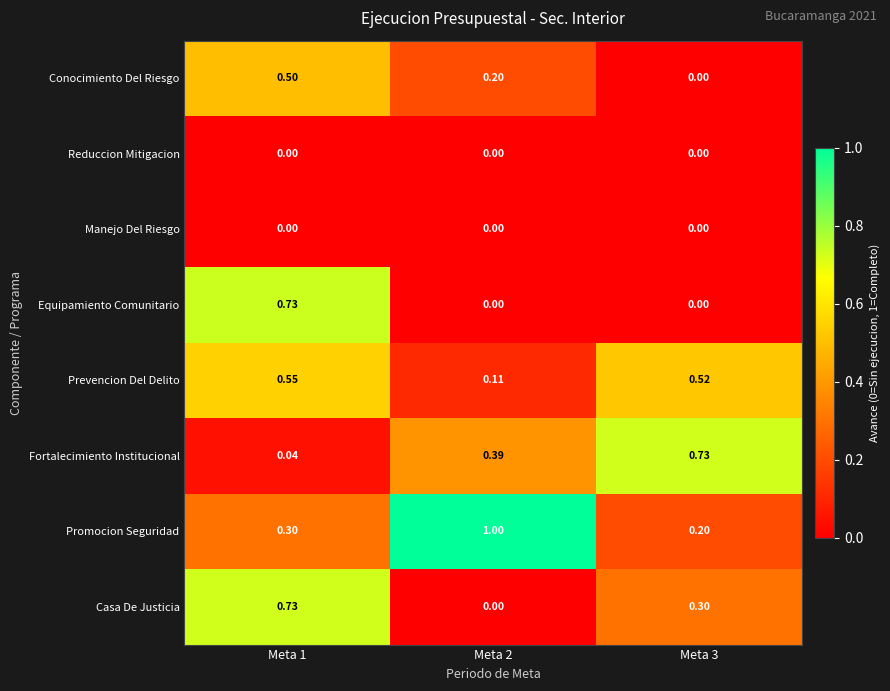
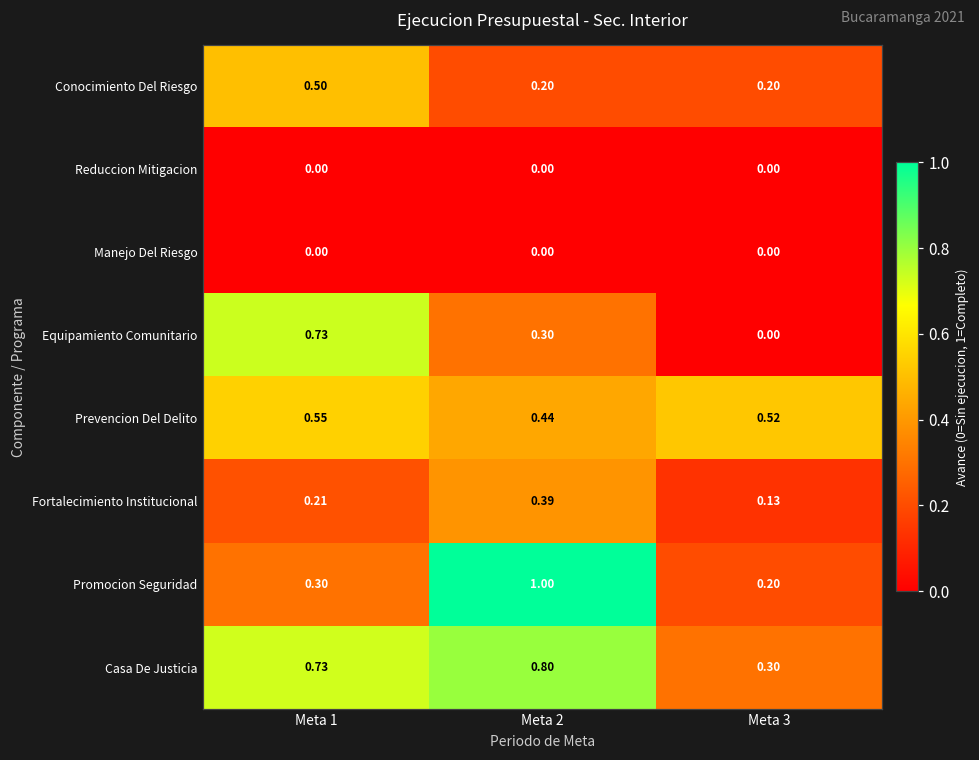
Conocimiento Del Riesgo, Meta 3: 0.00 -> 0.20
Equipamiento Comunitario, Meta 2: 0.00 -> 0.30
Prevencion Del Delito, Meta 2: 0.11 -> 0.44
Fortalecimiento Institucional, Meta 1: 0.04 -> 0.21
Fortalecimiento Institucional, Meta 3: 0.73 -> 0.13
Casa De Justicia, Meta 2: 0.00 -> 0.80
